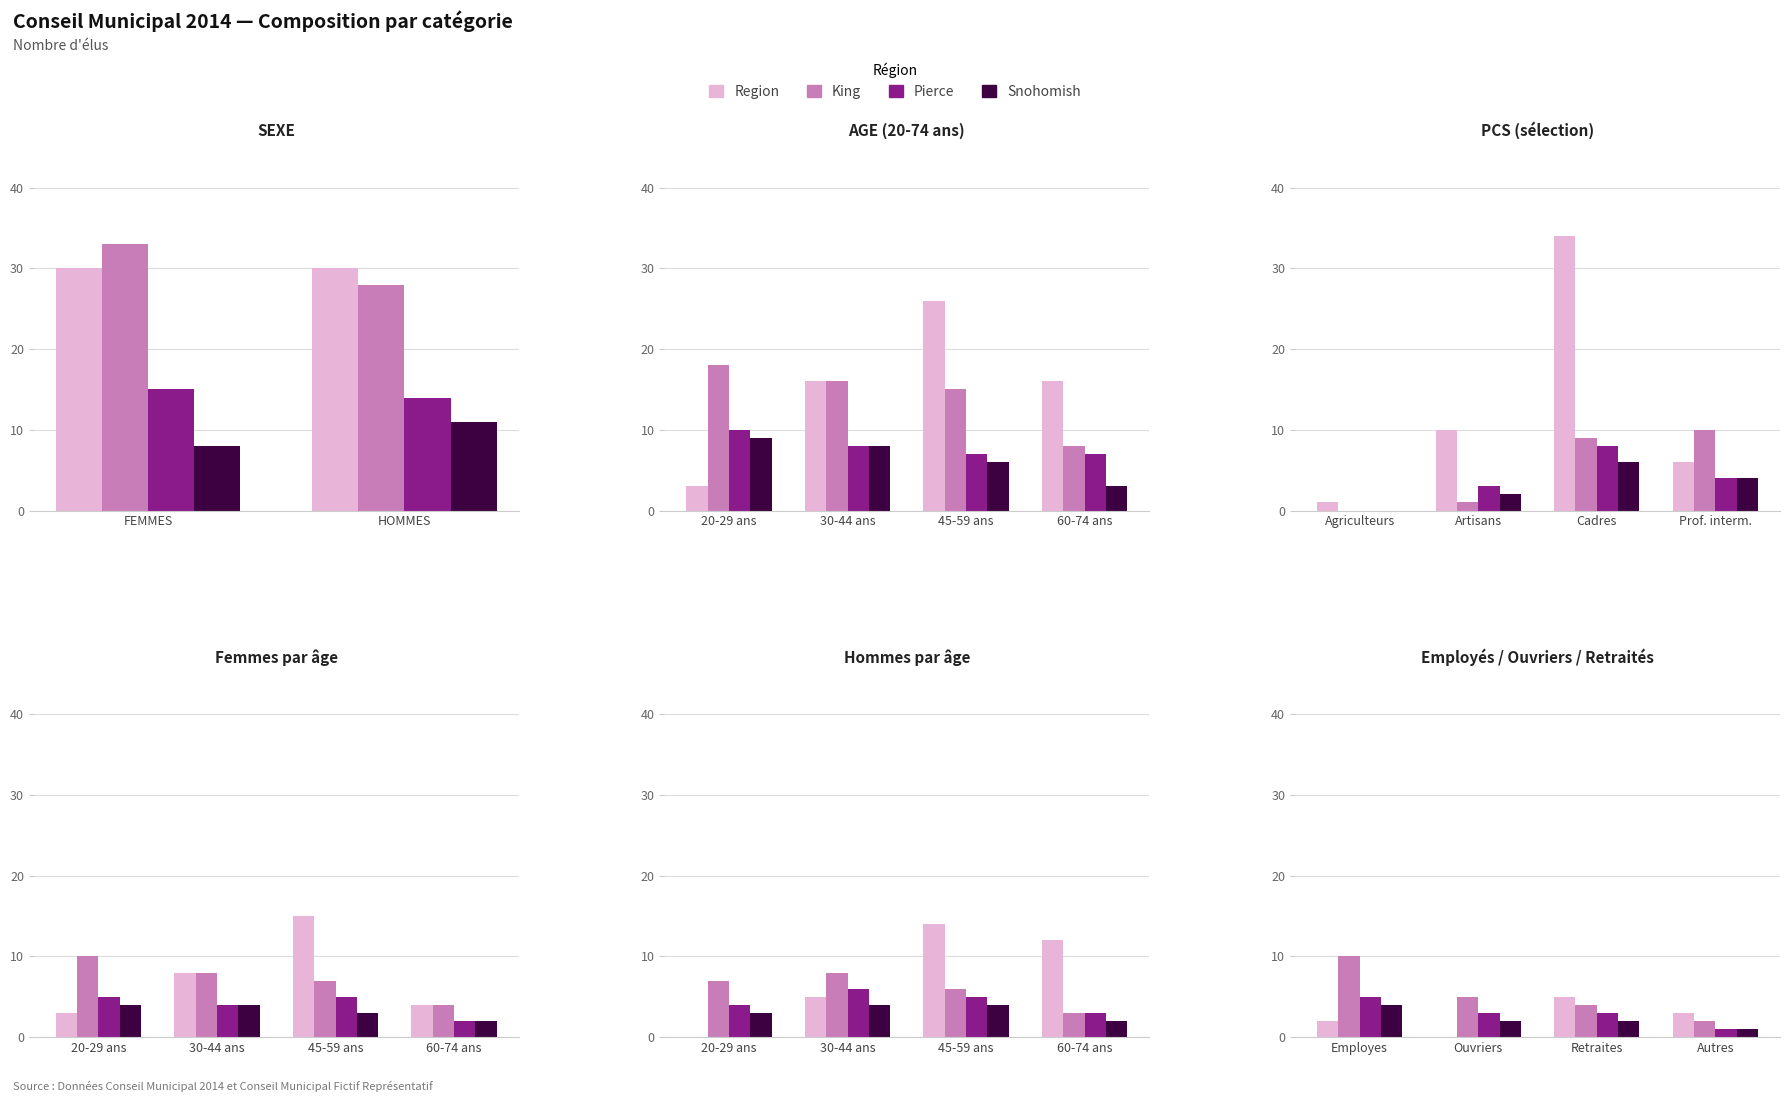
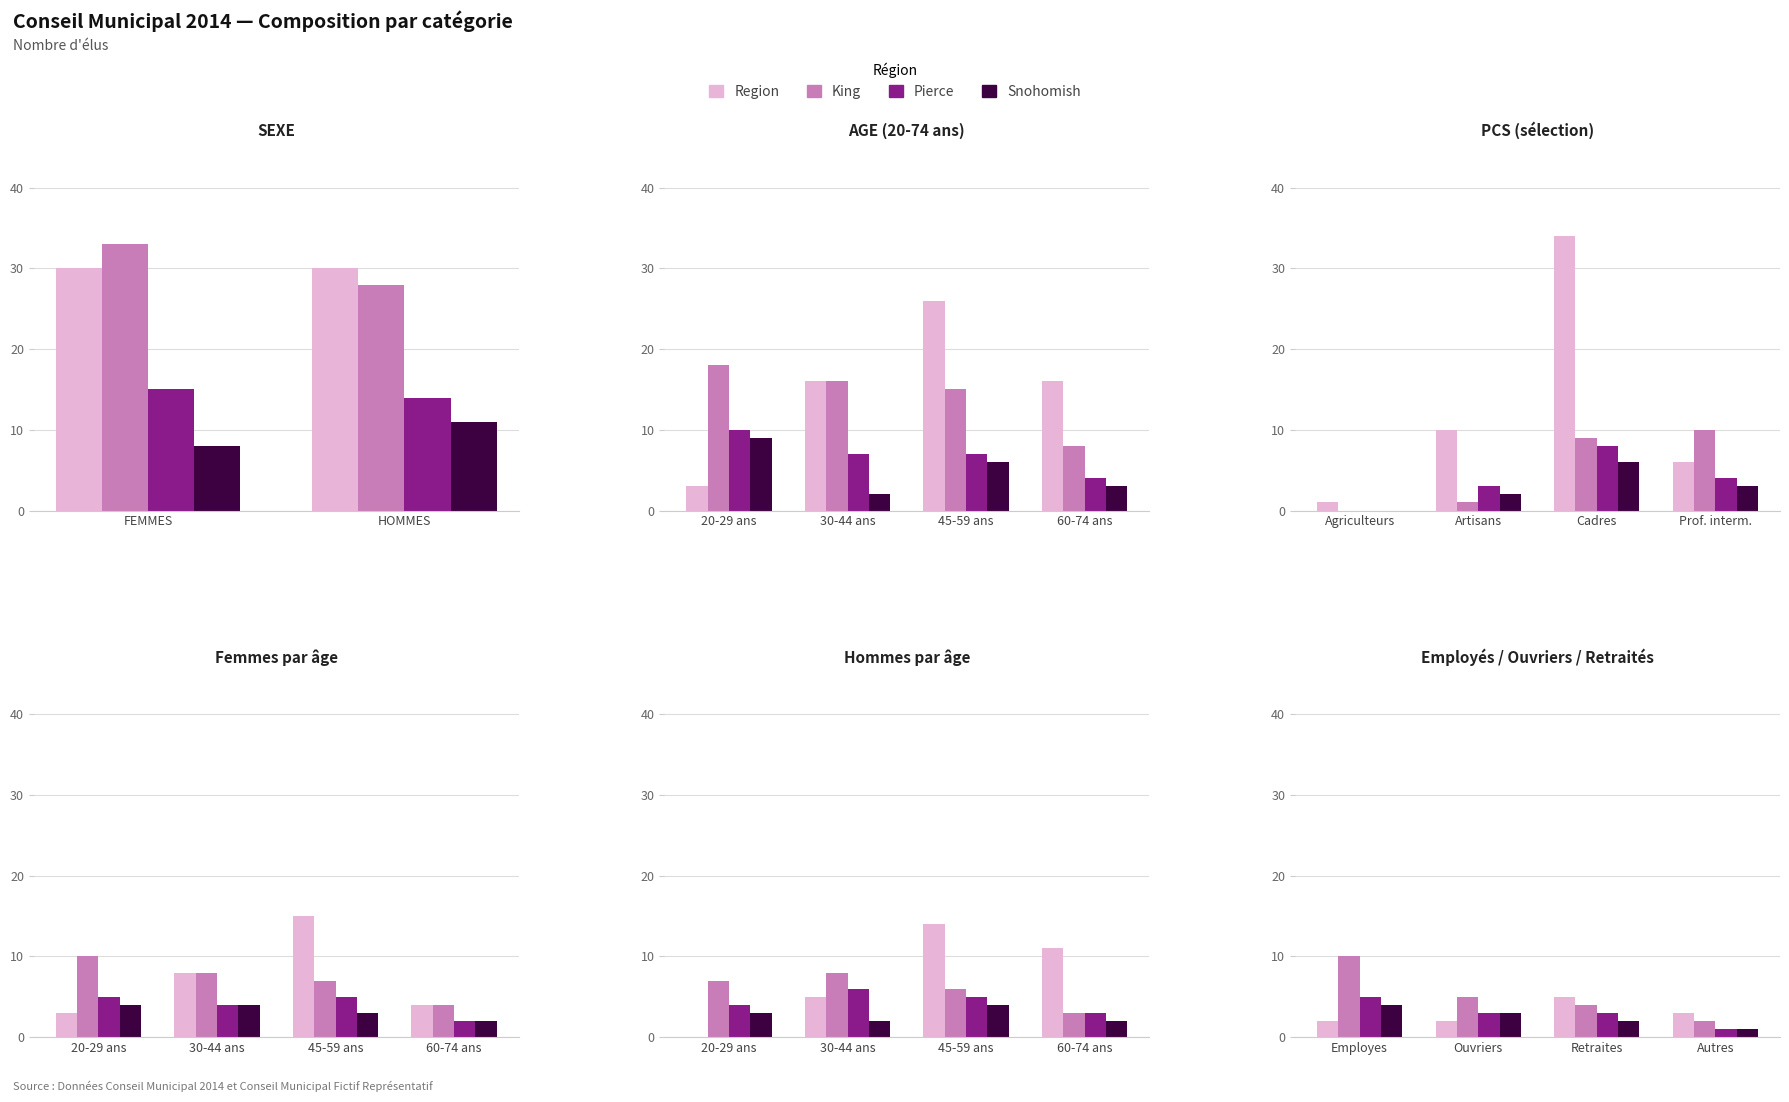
AGE (20-74 ans), Pierce, 30-44 ans: 8 -> 7
AGE (20-74 ans), Snohomish, 30-44 ans: 8 -> 2
AGE (20-74 ans), Pierce, 60-74 ans: 7 -> 4
PCS (sélection), Snohomish, Prof. interm.: 4 -> 3
Hommes par âge, Snohomish, 30-44 ans: 4 -> 2
Hommes par âge, Region, 60-74 ans: 12 -> 11
Employés / Ouvriers / Retraités, Region, Ouvriers: 0 -> 2
Employés / Ouvriers / Retraités, Snohomish, Ouvriers: 2 -> 3
